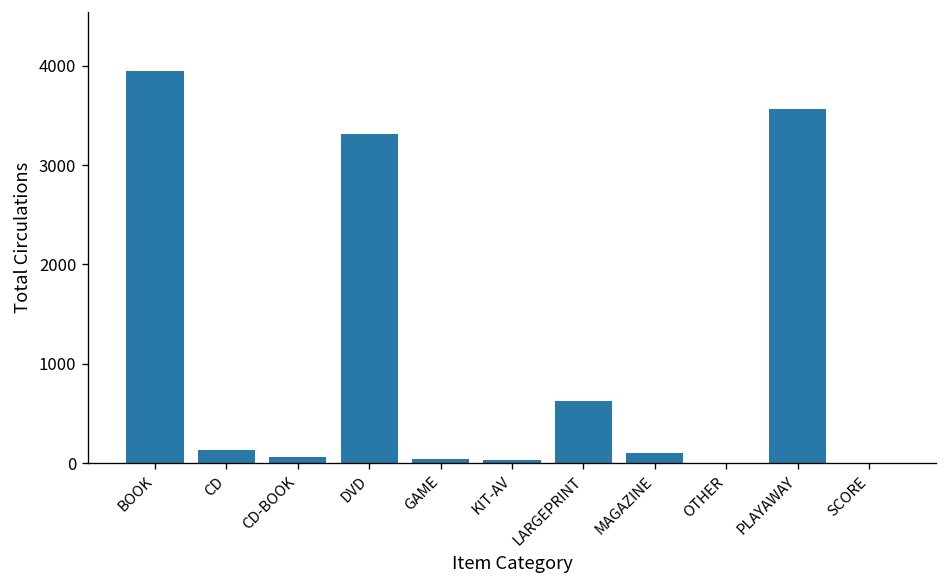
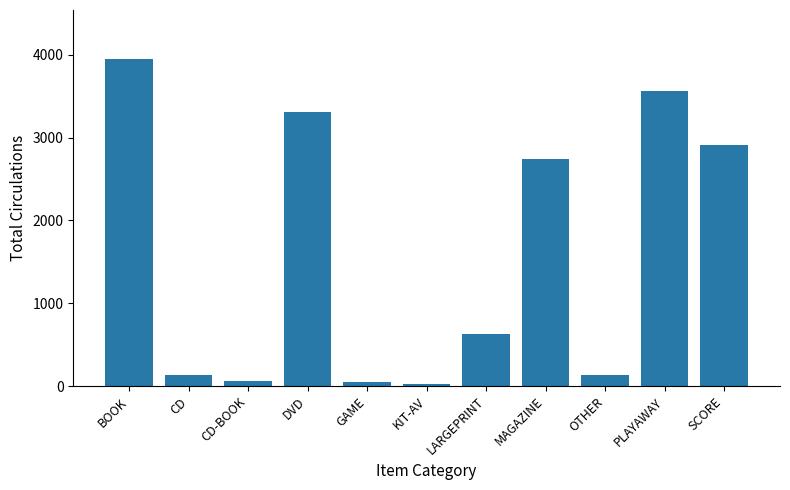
MAGAZINE: 100 -> 2700
OTHER: 0 -> 100
SCORE: 0 -> 2900
